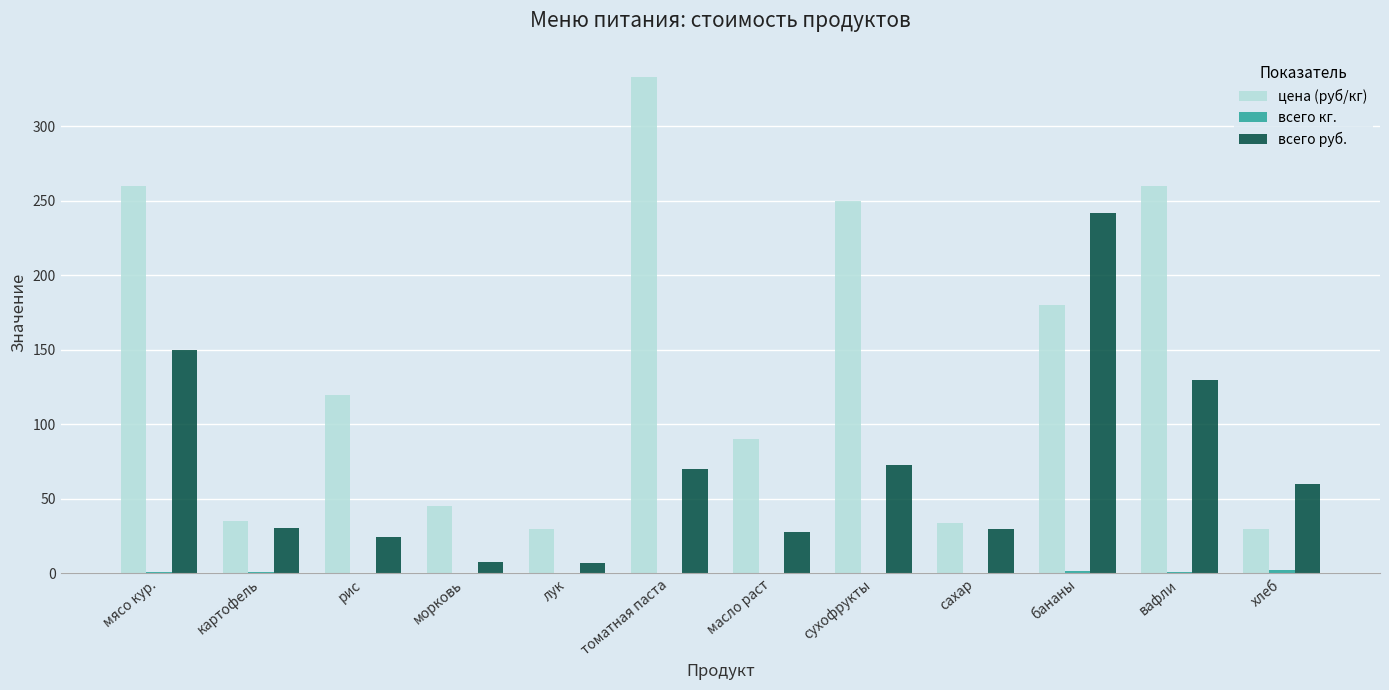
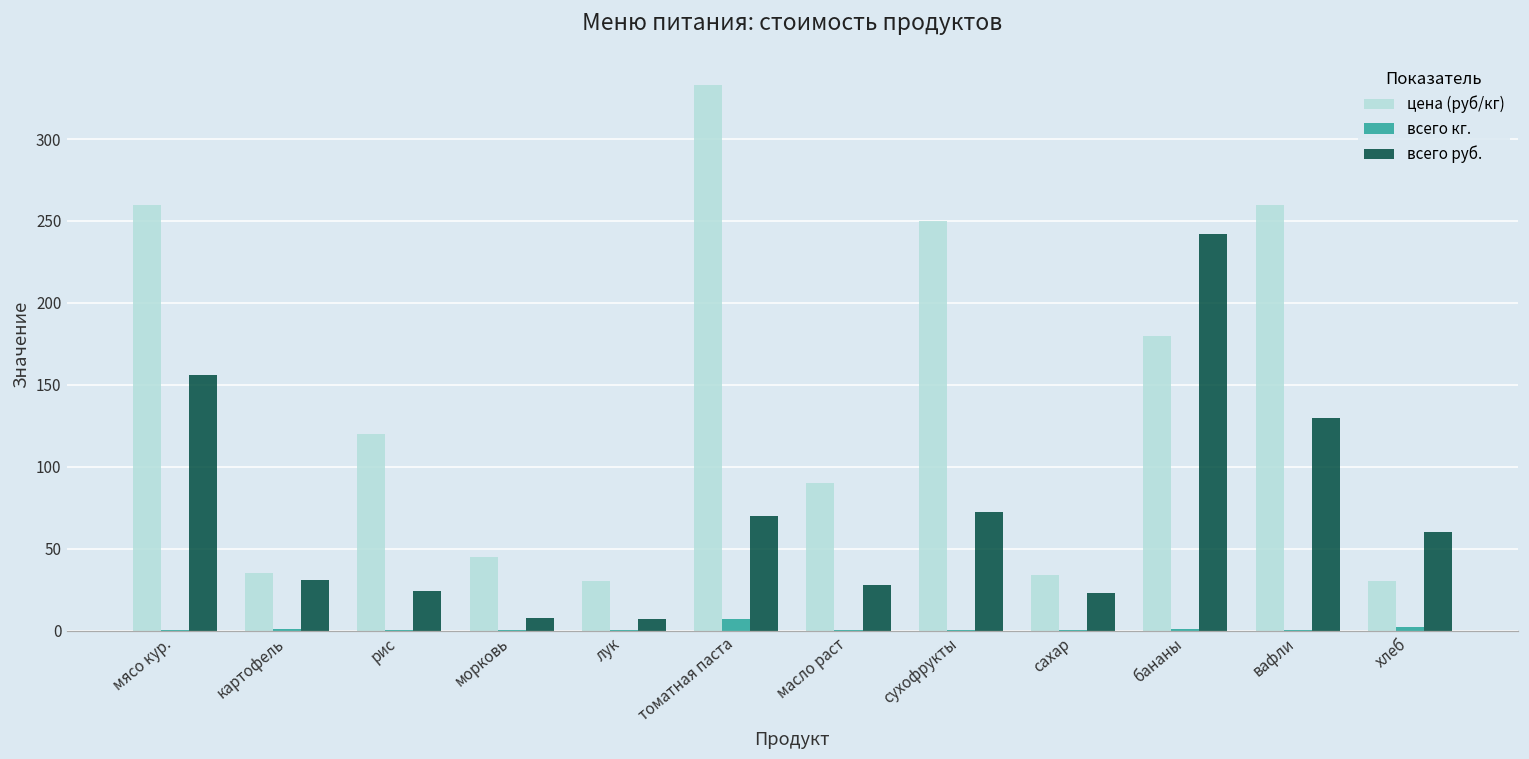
всего руб., мясо кур.: 150 -> 156
всего кг., томатная паста: 0 -> 7
всего руб., сахар: 30 -> 23
